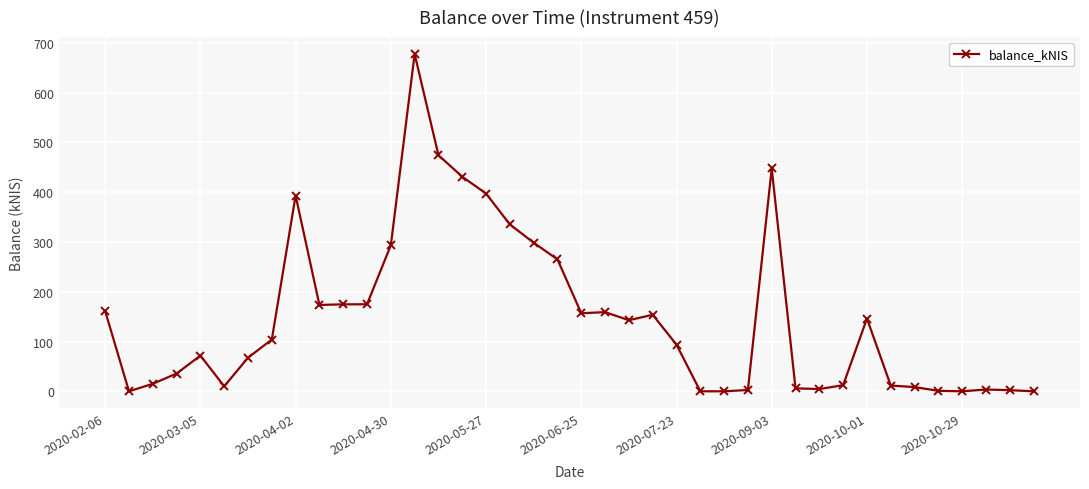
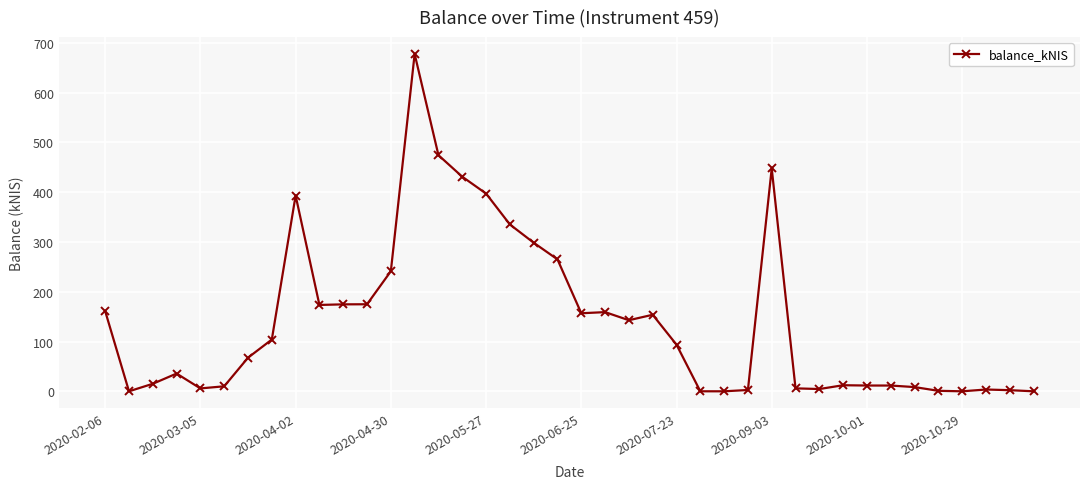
2020-03-05: 70 -> 10
2020-04-30: 290 -> 240
2020-10-01: 150 -> 10
